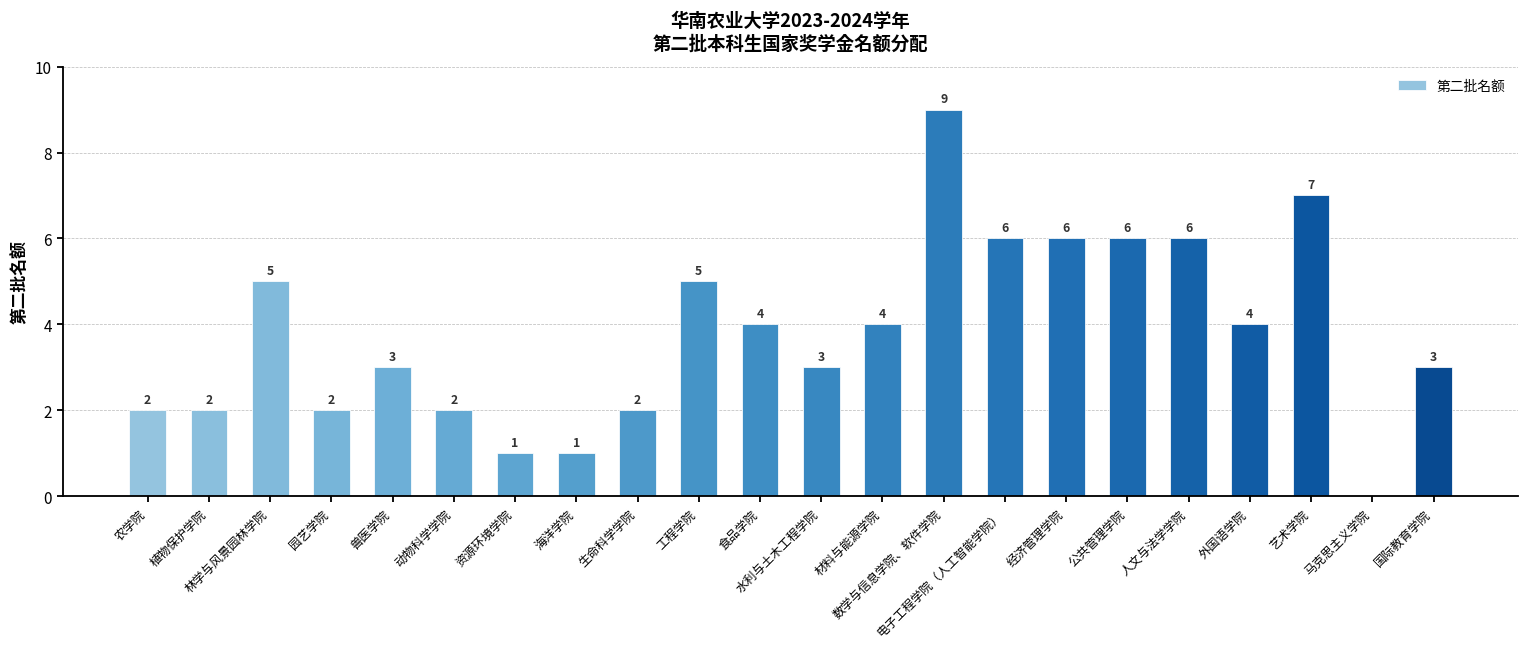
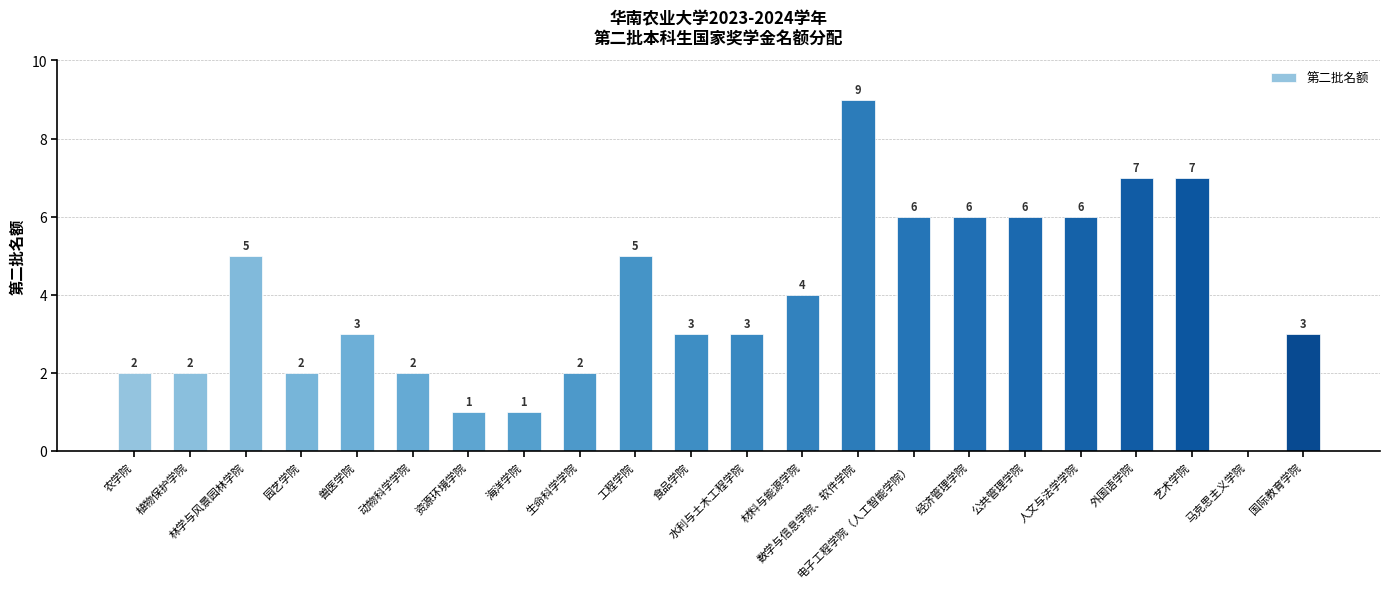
食品学院: 4 -> 3
外国语学院: 4 -> 7
